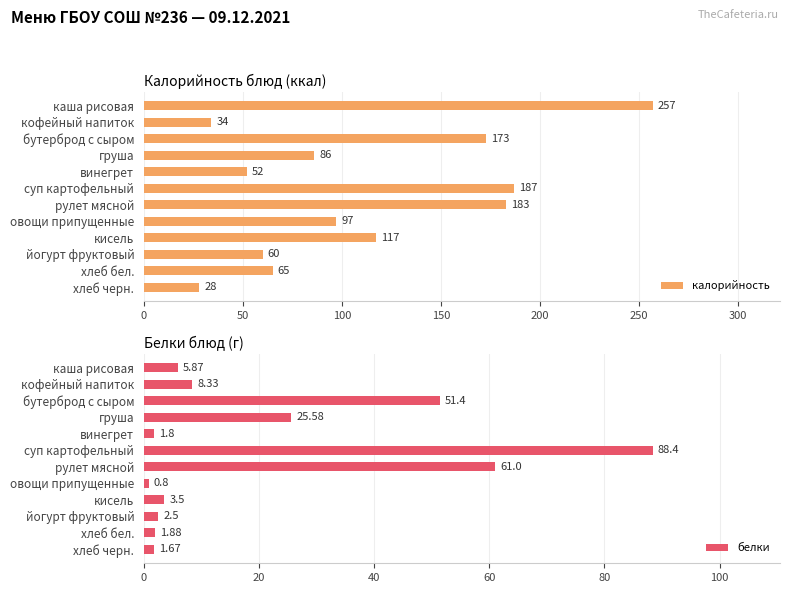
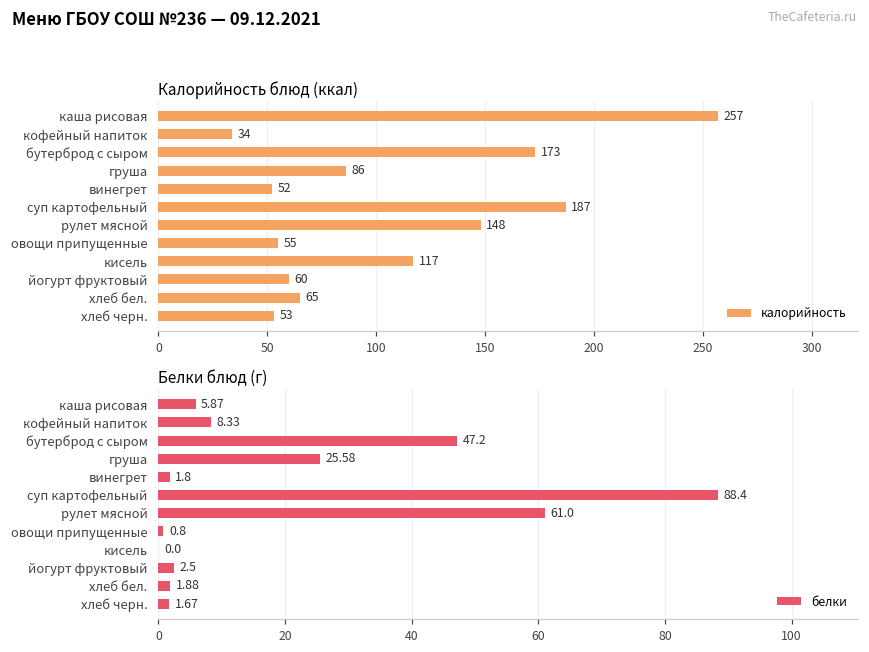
Калорийность блюд (ккал), рулет мясной: 183 -> 148
Калорийность блюд (ккал), овощи припущенные: 97 -> 55
Калорийность блюд (ккал), хлеб черн.: 28 -> 53
Белки блюд (г), бутерброд с сыром: 51.4 -> 47.2
Белки блюд (г), кисель: 3.5 -> 0.0
